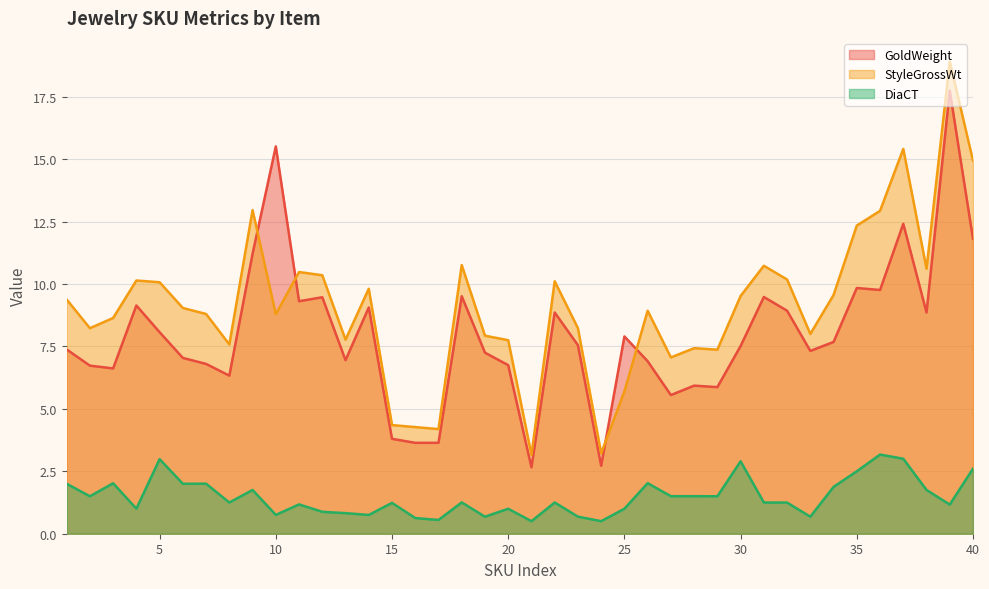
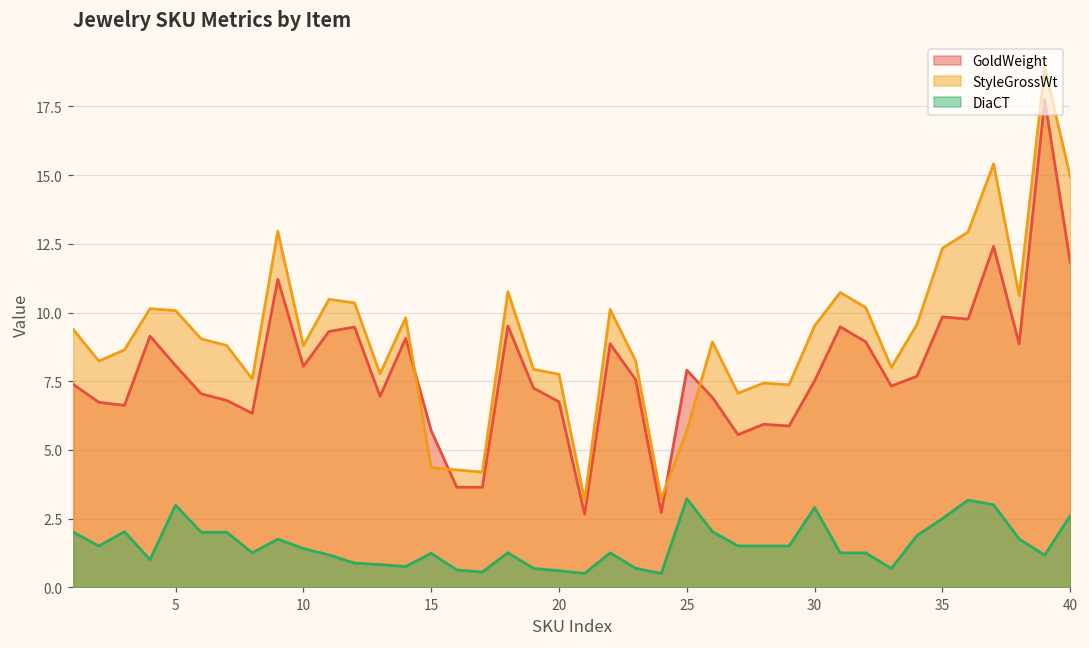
GoldWeight, 10: 15.5 -> 8.0
DiaCT, 10: 0.8 -> 1.4
GoldWeight, 15: 3.8 -> 5.7
DiaCT, 20: 1.0 -> 0.6
DiaCT, 25: 1.0 -> 3.2
